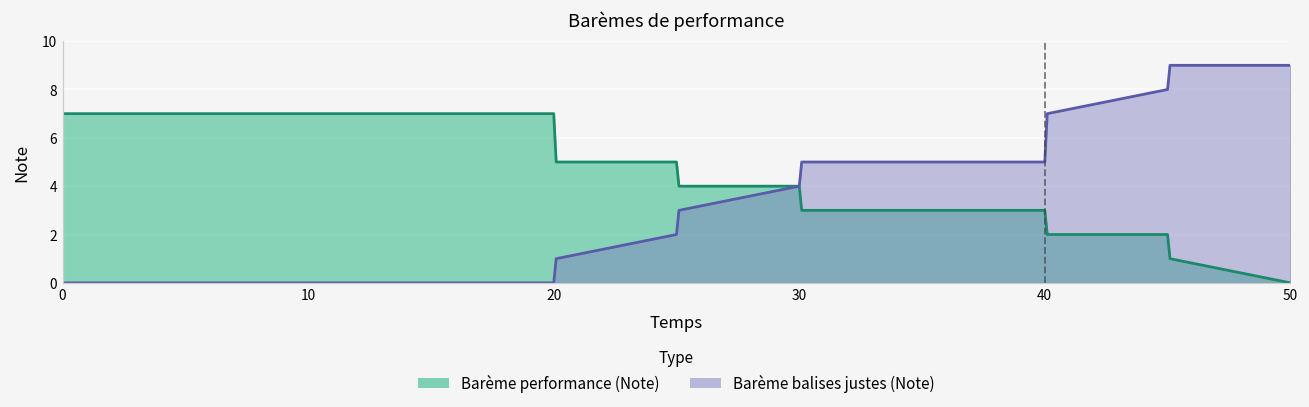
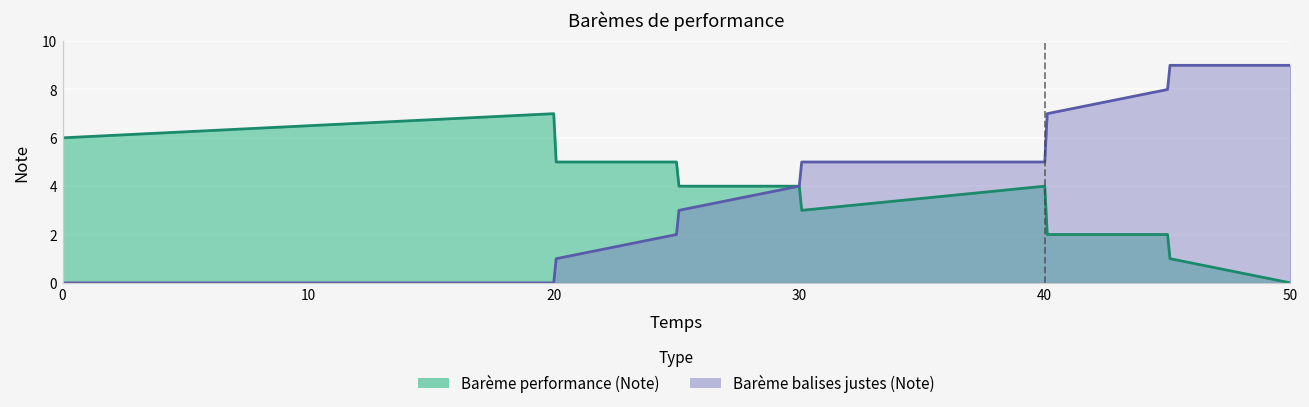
Barème performance (Note), 0: 7 -> 6
Barème performance (Note), 40: 3 -> 4
